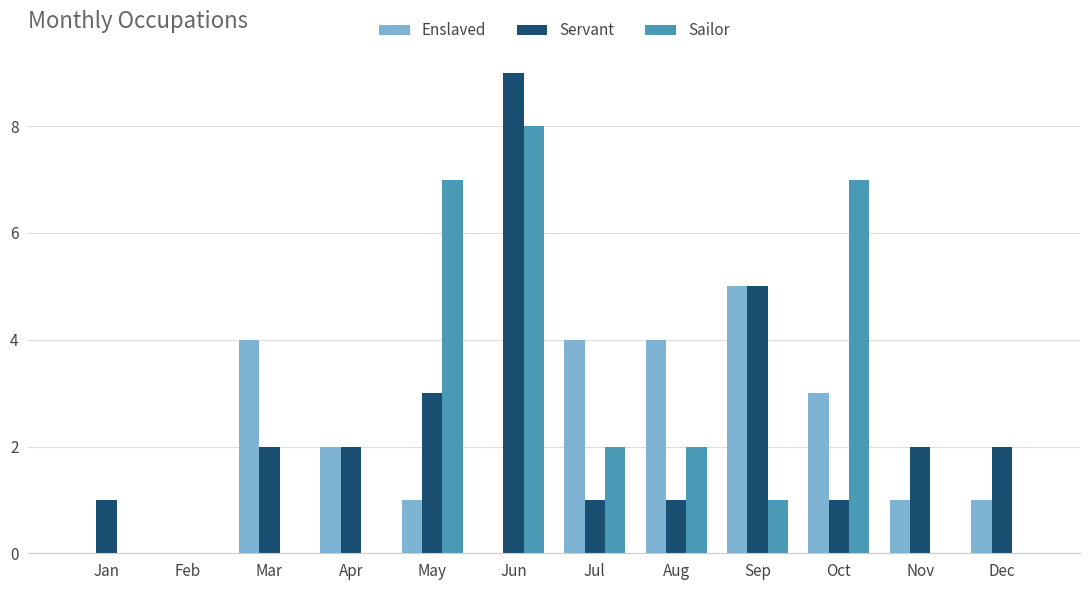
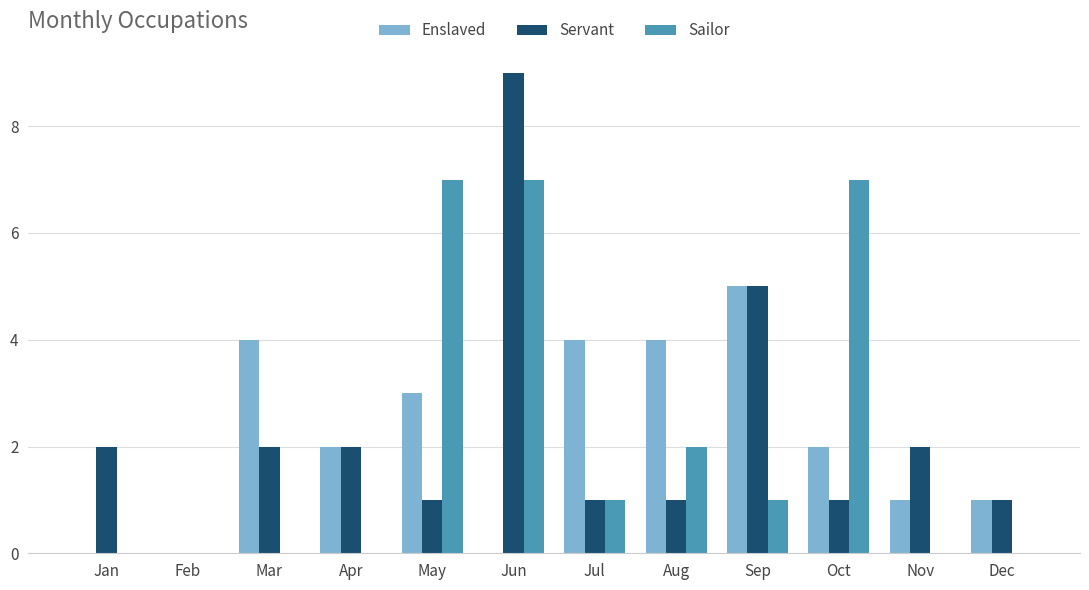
Servant, Jan: 1 -> 2
Enslaved, May: 1 -> 3
Servant, May: 3 -> 1
Sailor, Jun: 8 -> 7
Sailor, Jul: 2 -> 1
Enslaved, Oct: 3 -> 2
Servant, Dec: 2 -> 1
